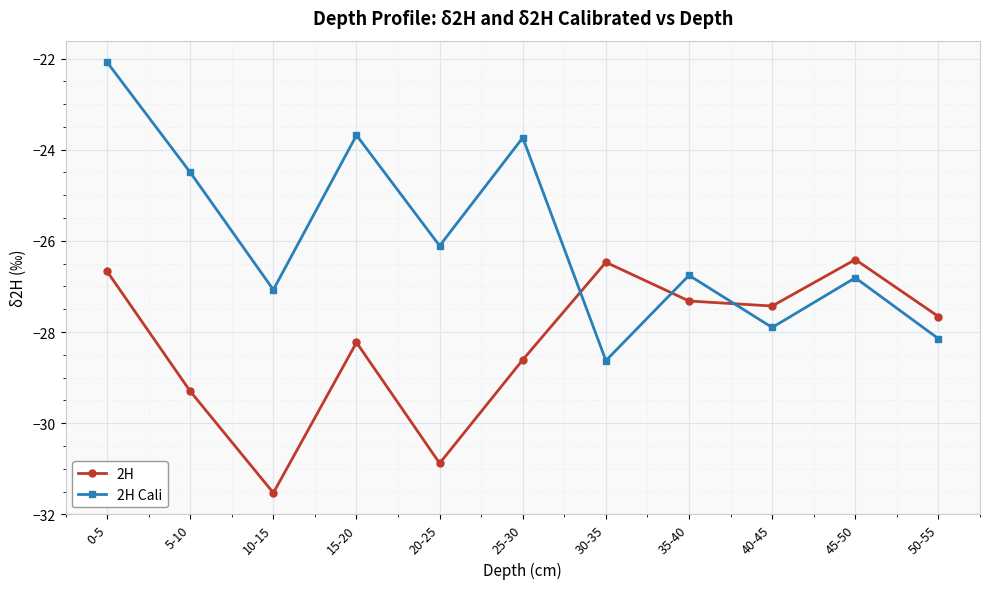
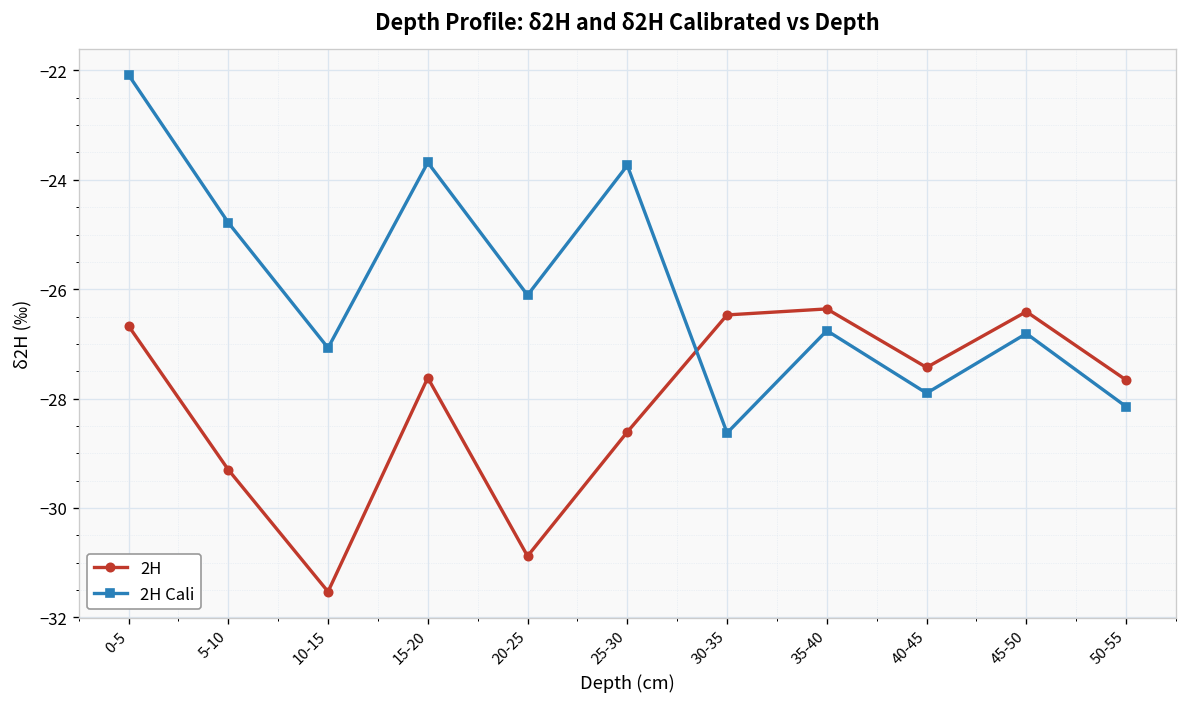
2H Cali, 5-10: -24.5 -> -24.8
2H, 15-20: -28.2 -> -27.6
2H, 35-40: -27.3 -> -26.4
